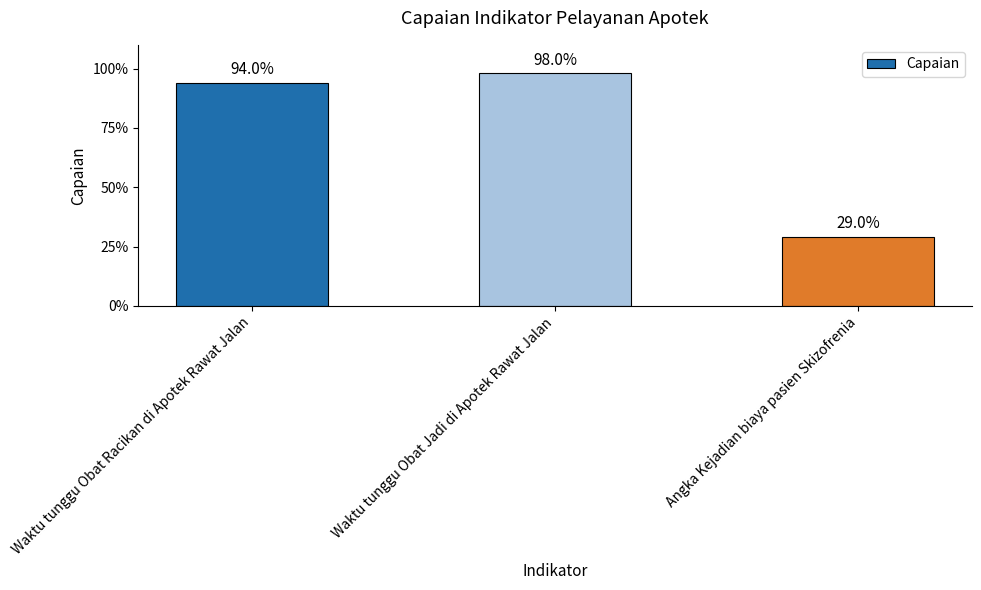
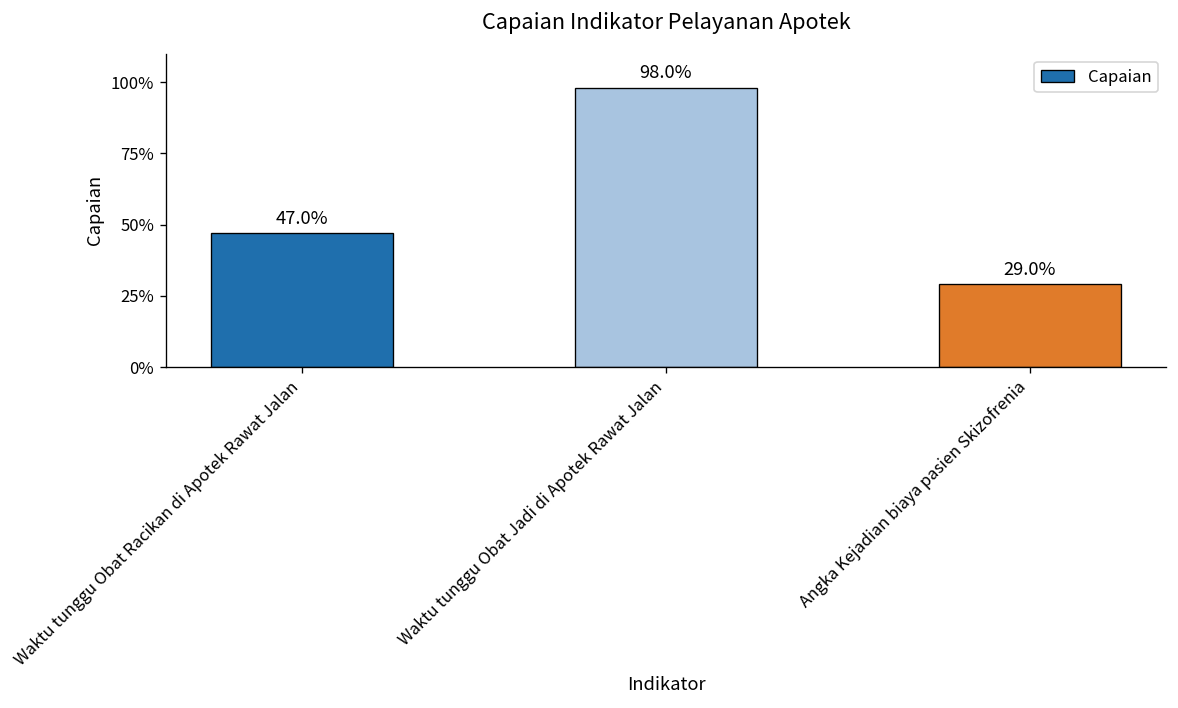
Waktu tunggu Obat Racikan di Apotek Rawat Jalan: 94.0% -> 47.0%
